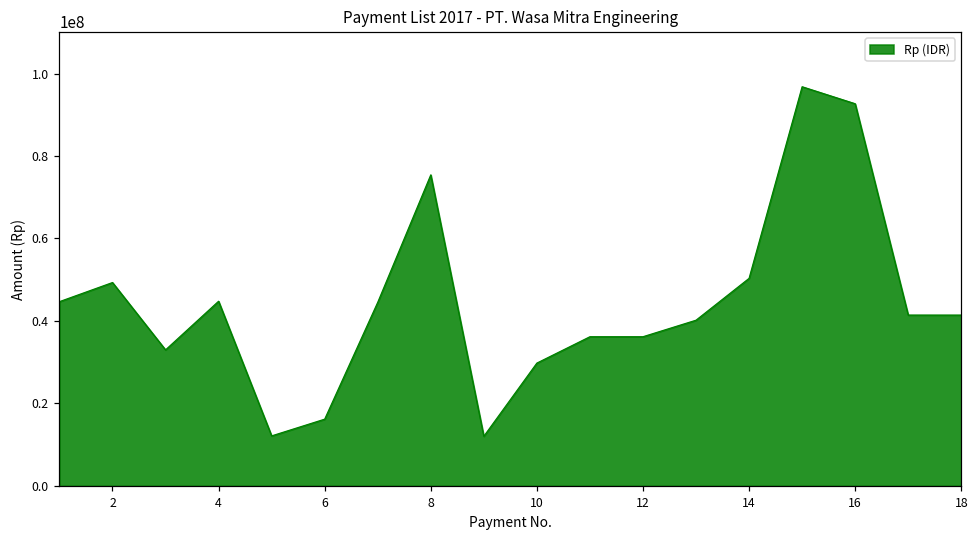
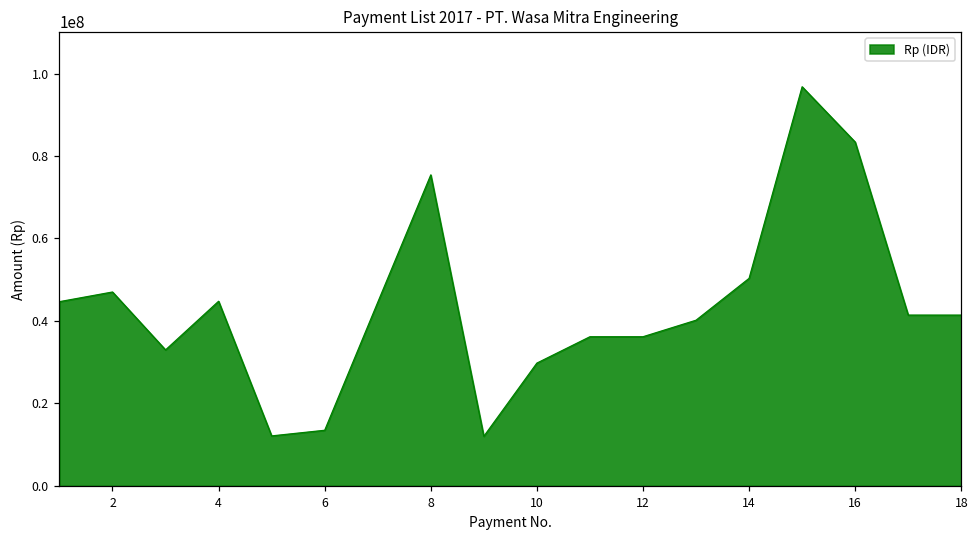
2: 49000000 -> 47000000
6: 16000000 -> 13000000
16: 93000000 -> 83000000
